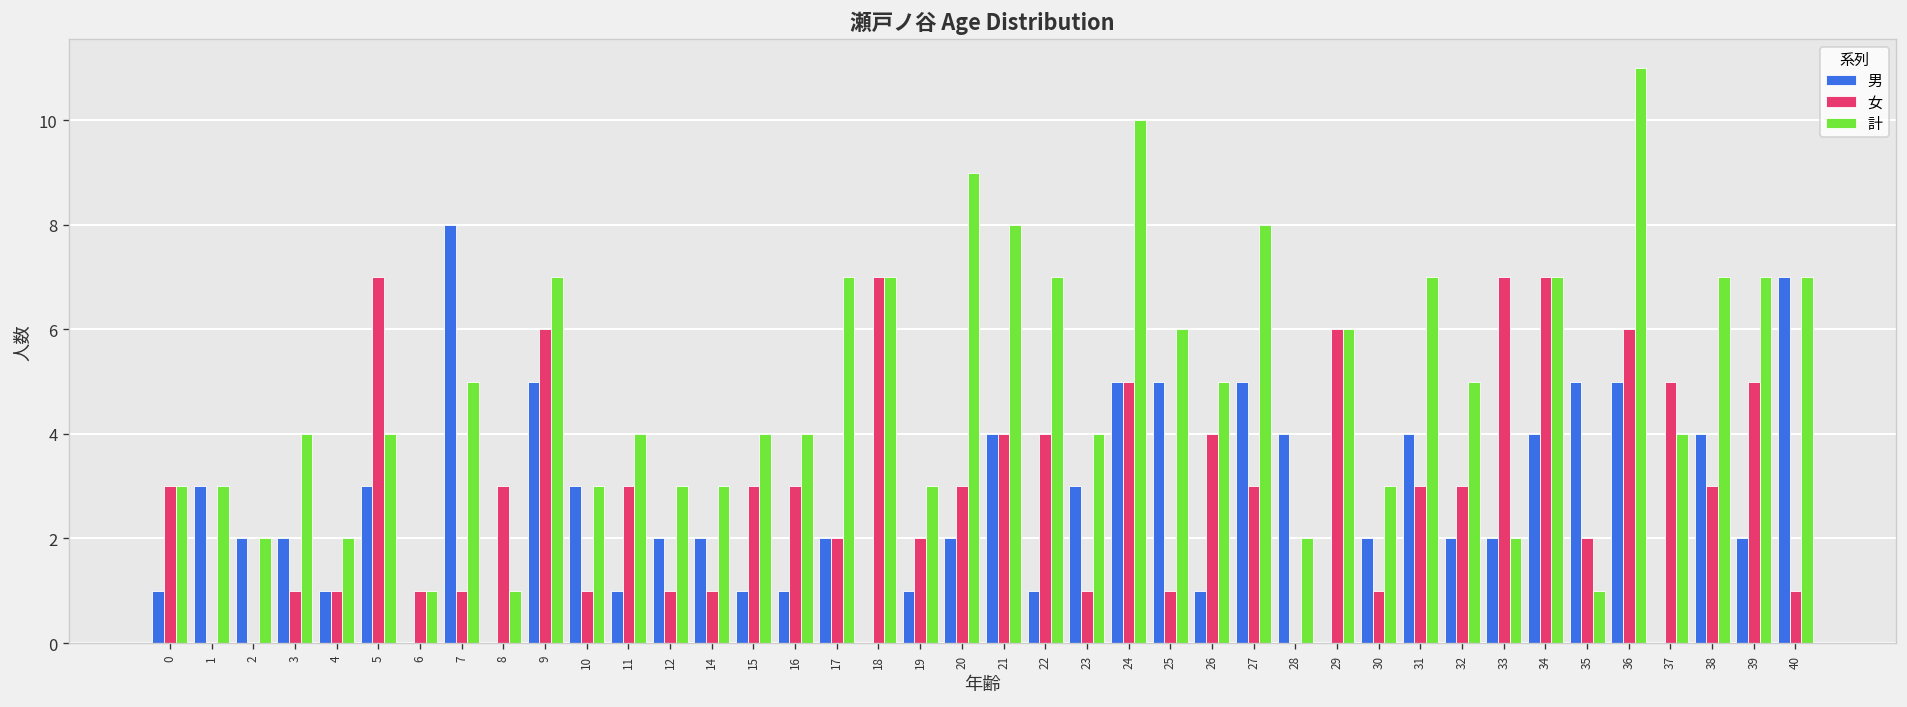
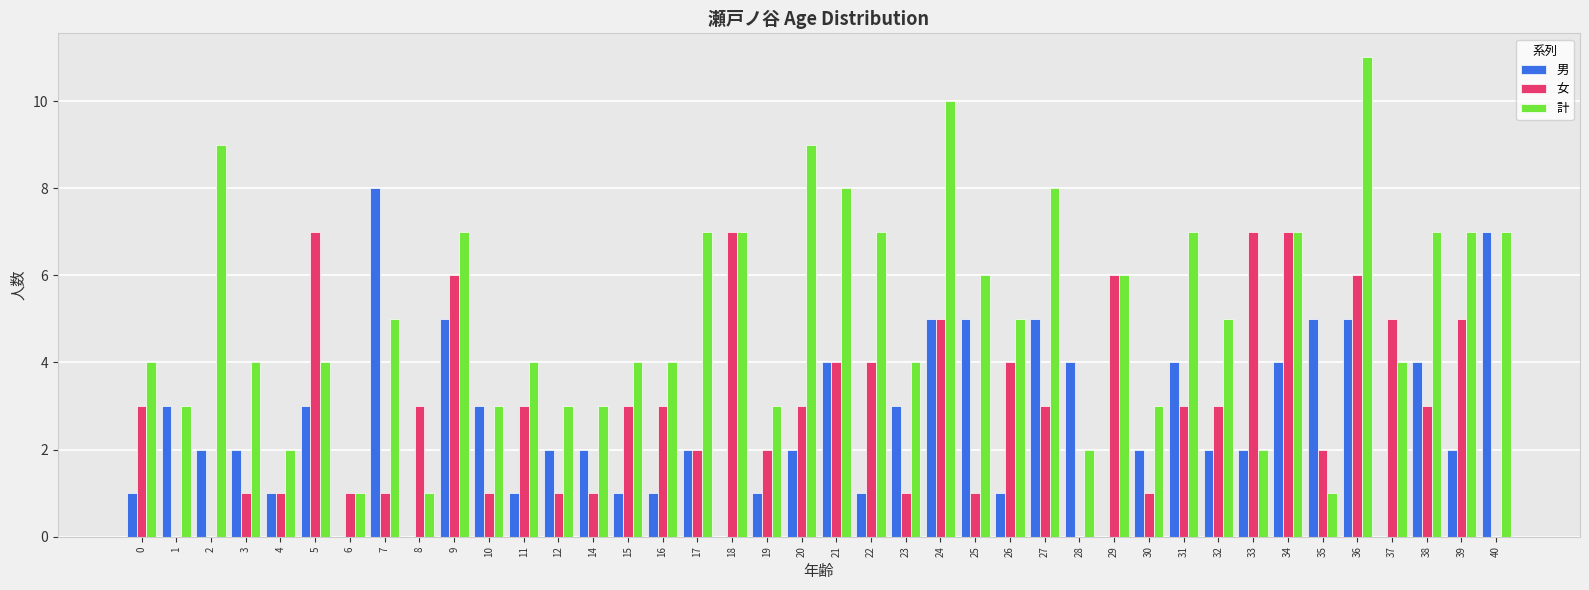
計, 0: 3 -> 4
計, 2: 2 -> 9
女, 40: 1 -> 0
